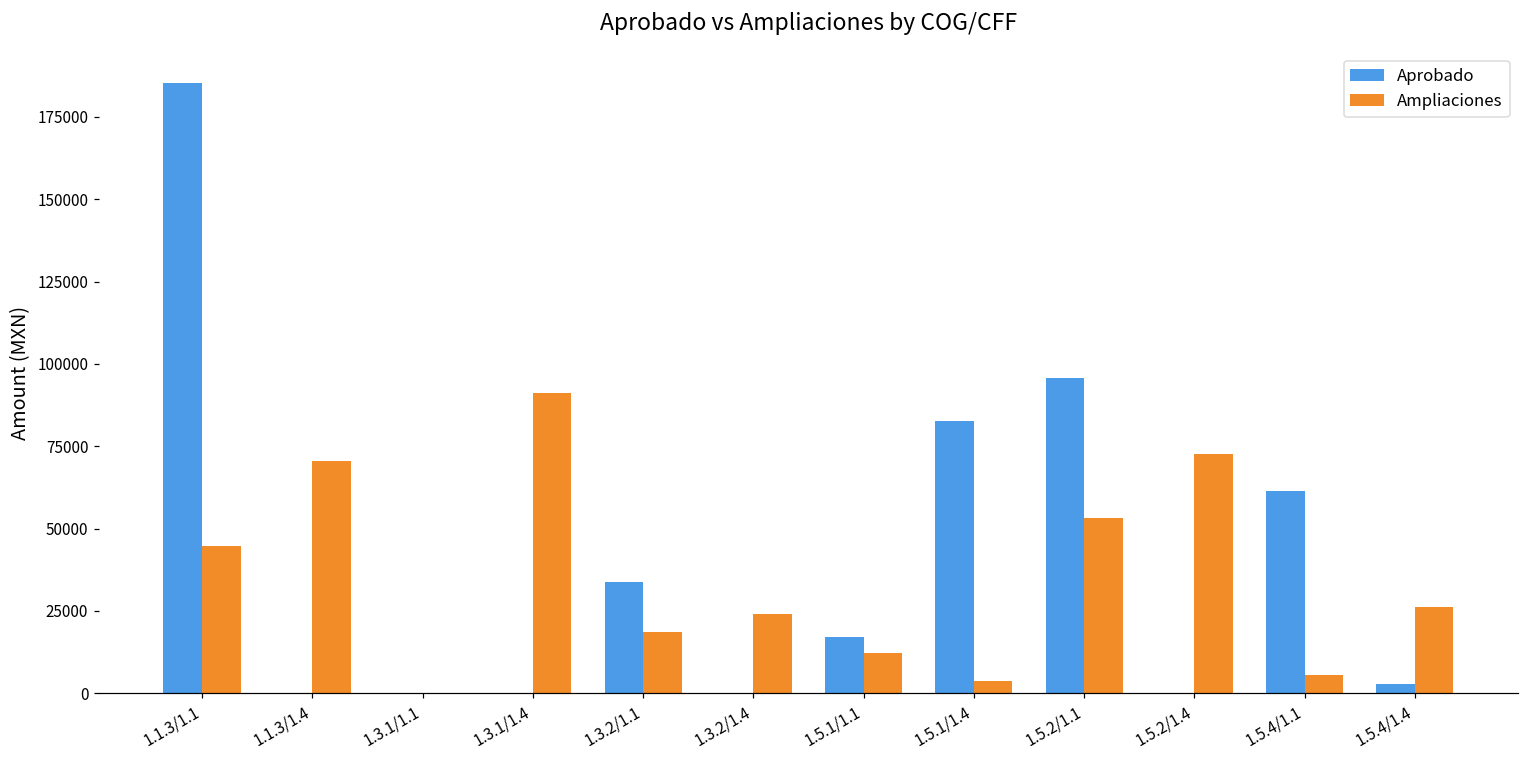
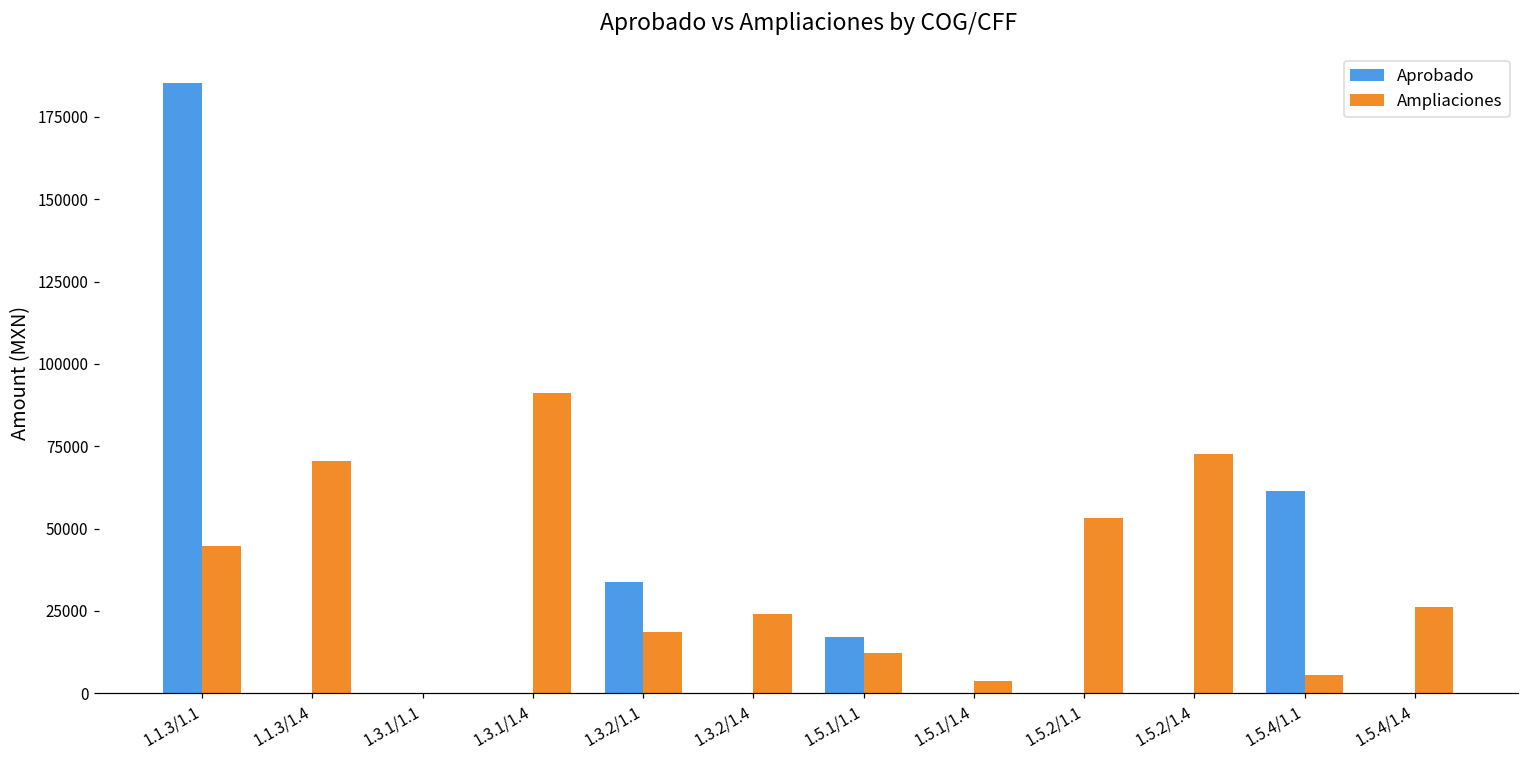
Aprobado, 1.5.1/1.4: 83000 -> 0
Aprobado, 1.5.2/1.1: 96000 -> 0
Aprobado, 1.5.4/1.4: 3000 -> 0
